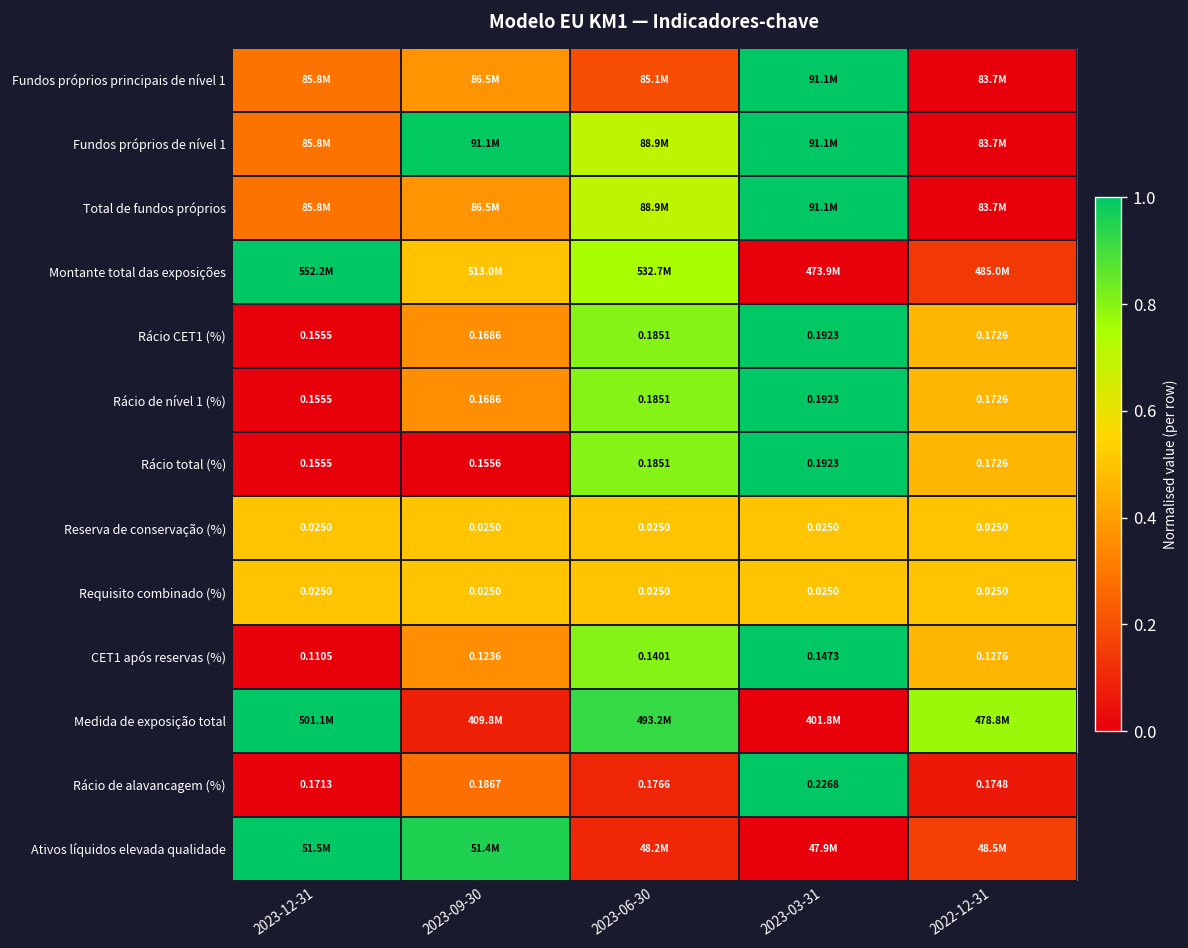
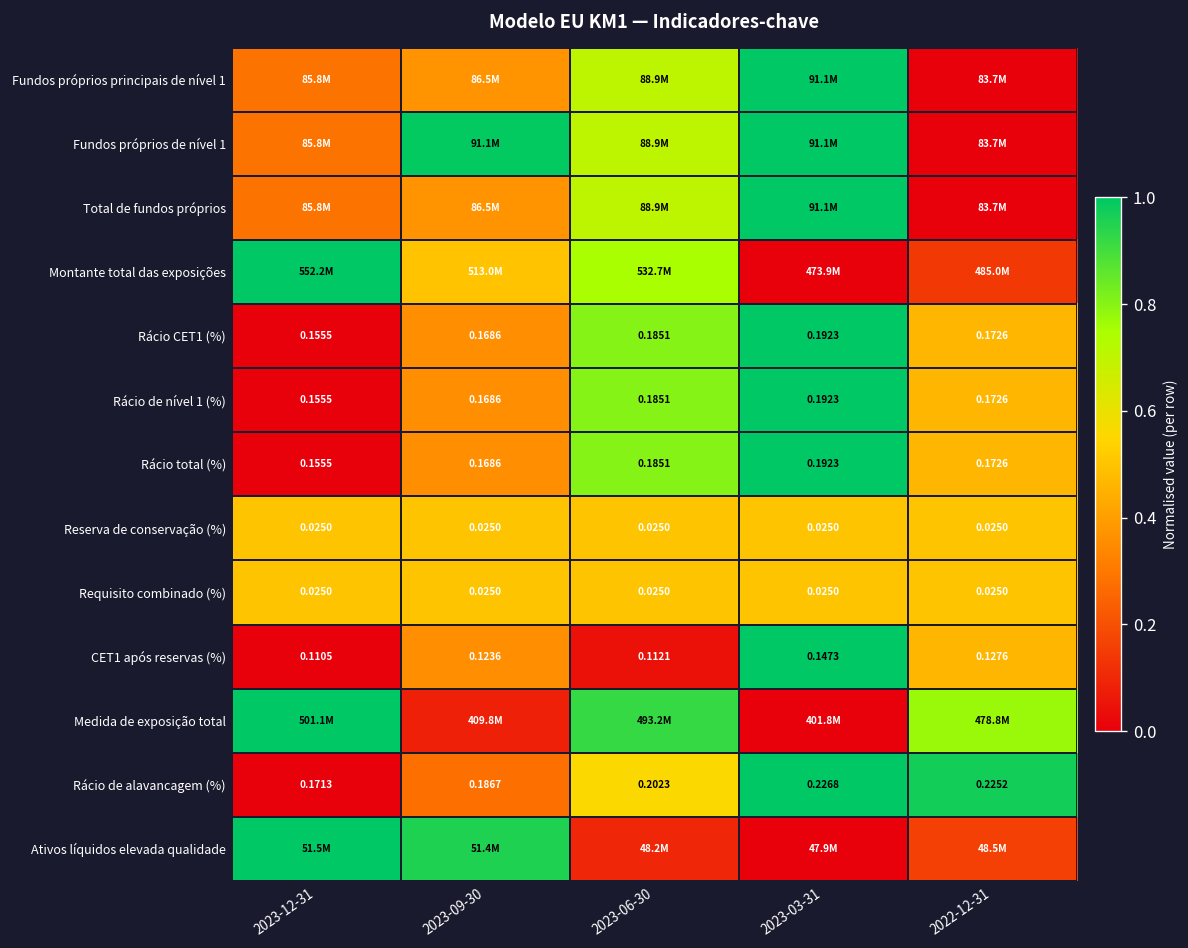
Fundos próprios principais de nível 1, 2023-06-30: 85.1M -> 88.9M
Rácio total (%), 2023-09-30: 0.1556 -> 0.1686
CET1 após reservas (%), 2023-06-30: 0.1401 -> 0.1121
Rácio de alavancagem (%), 2023-06-30: 0.1766 -> 0.2023
Rácio de alavancagem (%), 2022-12-31: 0.1748 -> 0.2252
